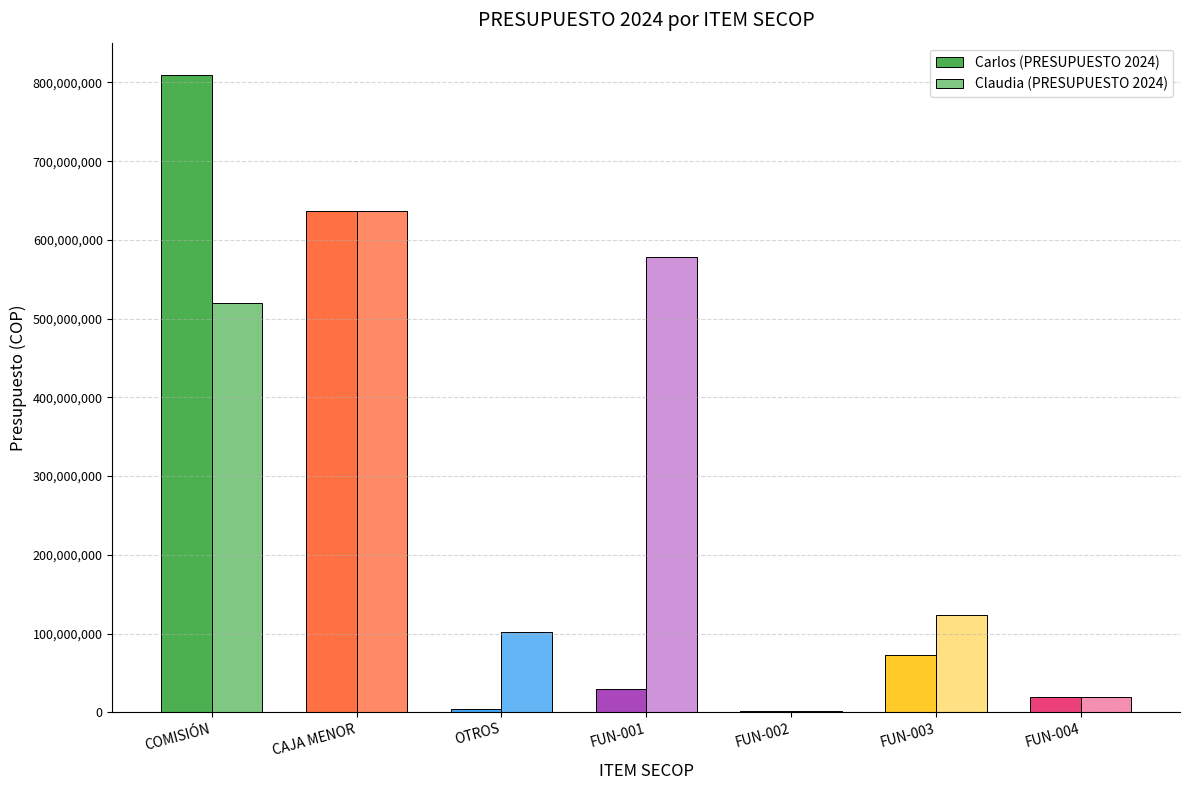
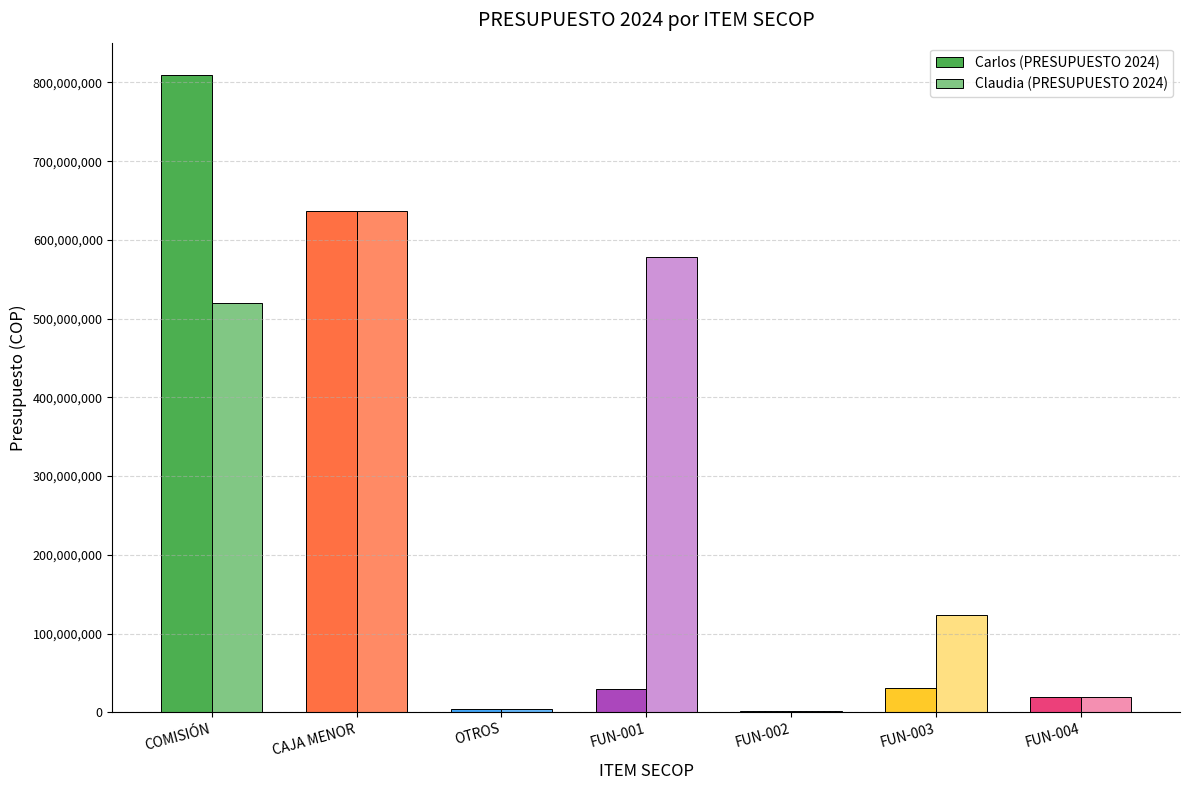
Claudia (PRESUPUESTO 2024), OTROS: 100,000,000 -> 0
Carlos (PRESUPUESTO 2024), FUN-003: 70,000,000 -> 30,000,000
